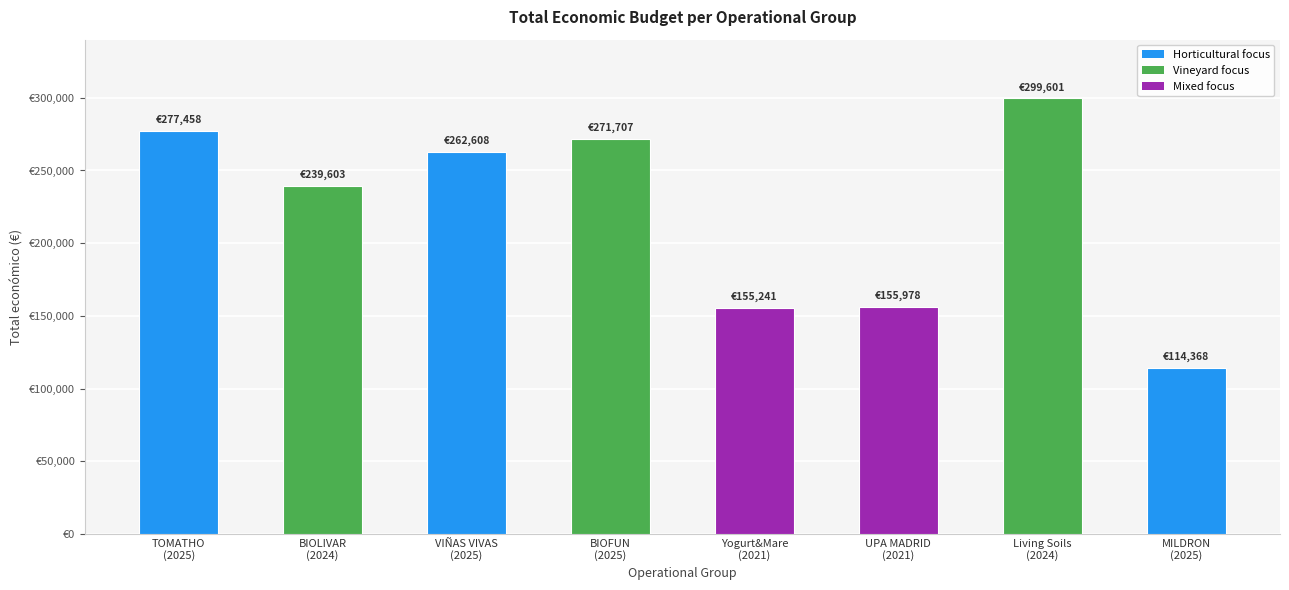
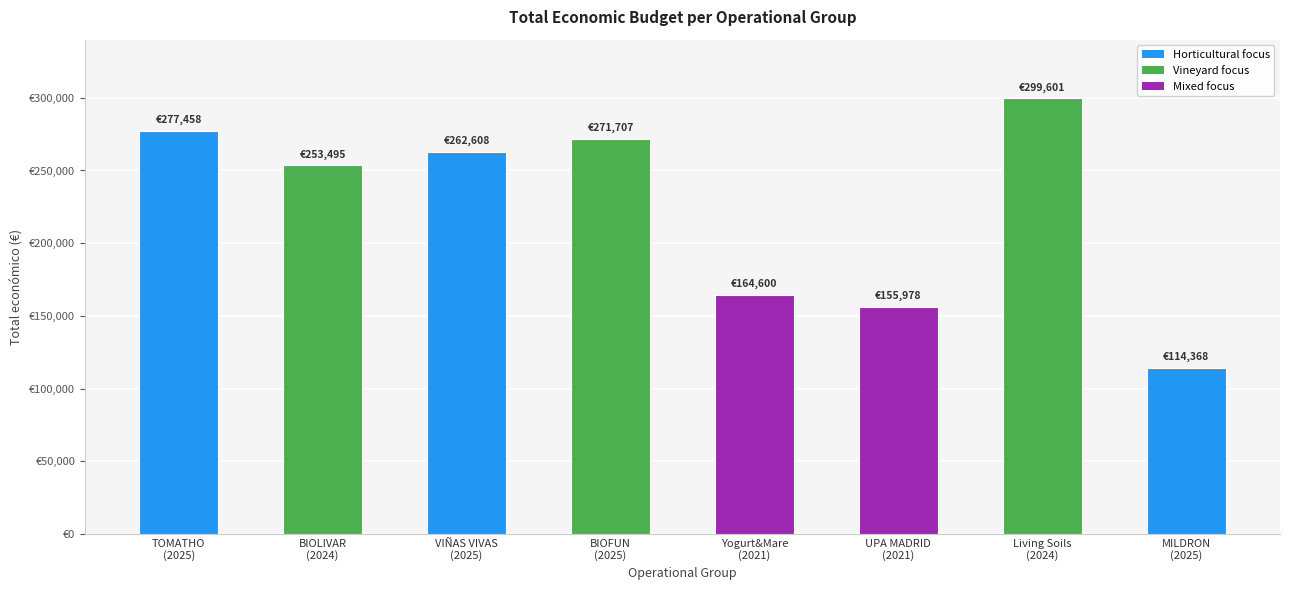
BIOLIVAR (2024): €239,603 -> €253,495
Yogurt&Mare (2021): €155,241 -> €164,600
